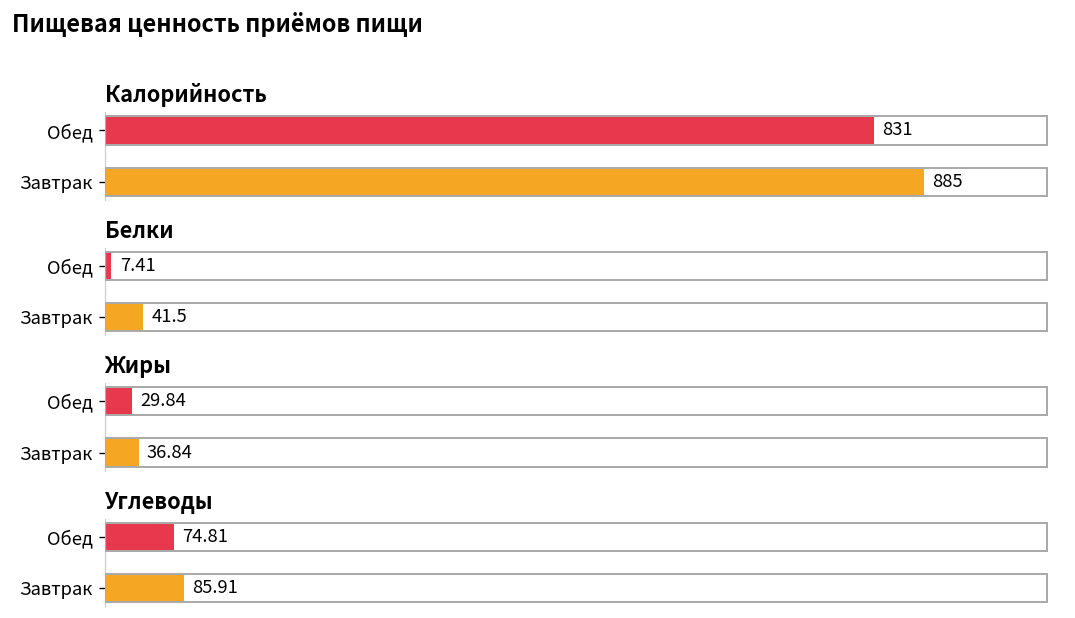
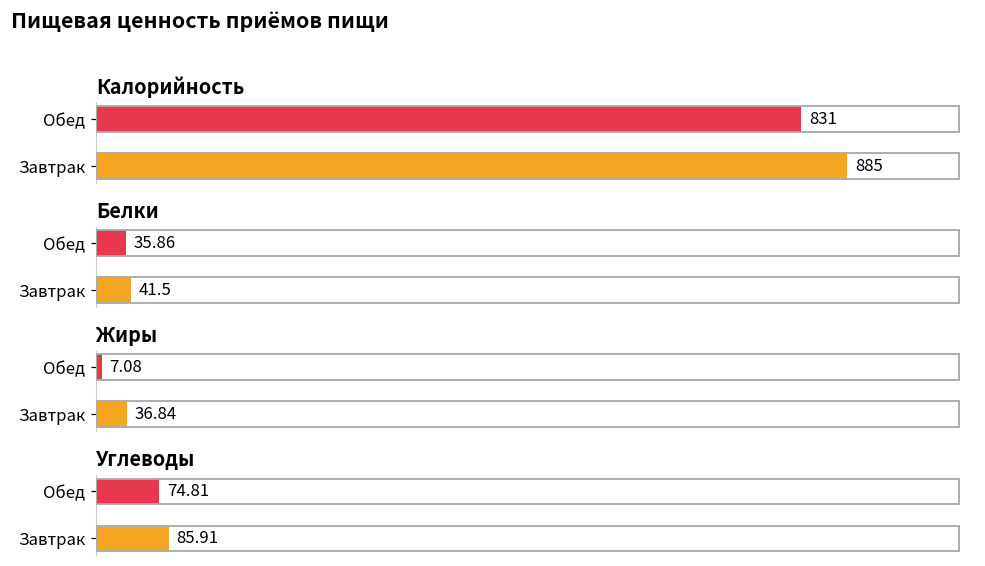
Белки, Обед: 7.41 -> 35.86
Жиры, Обед: 29.84 -> 7.08
